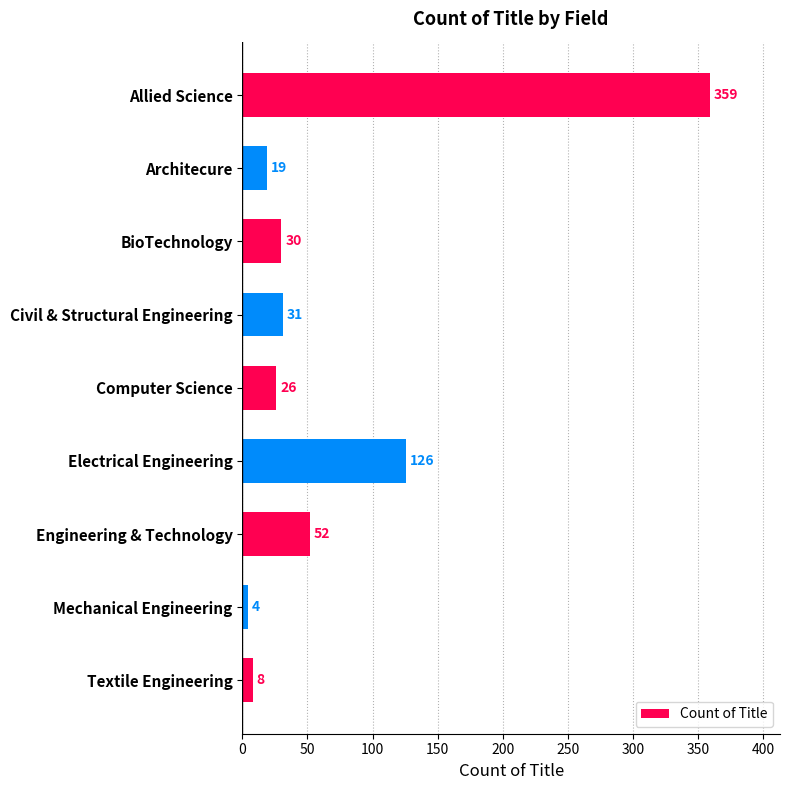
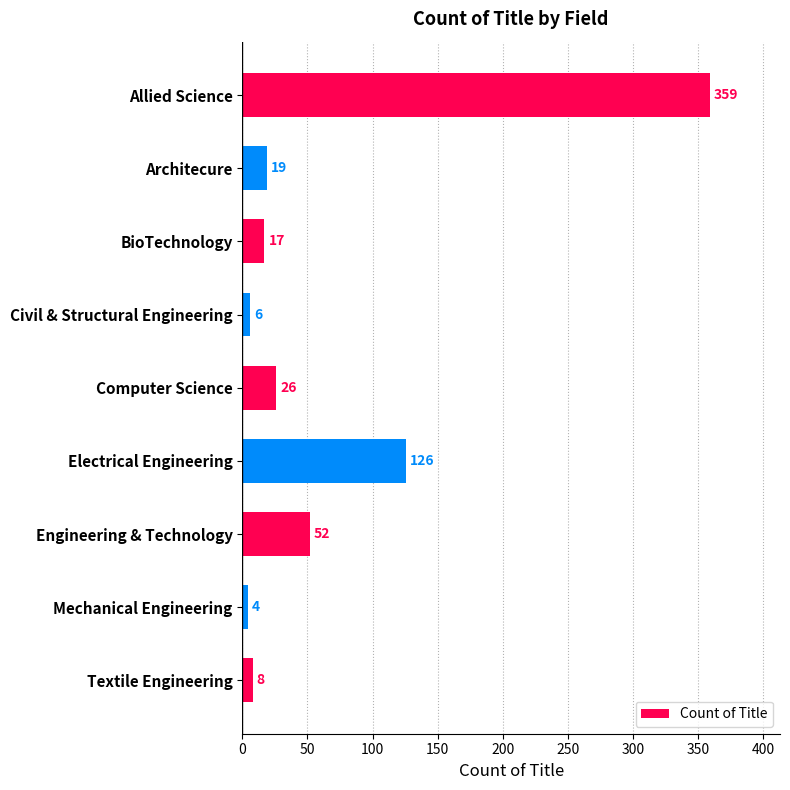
BioTechnology: 30 -> 17
Civil & Structural Engineering: 31 -> 6
